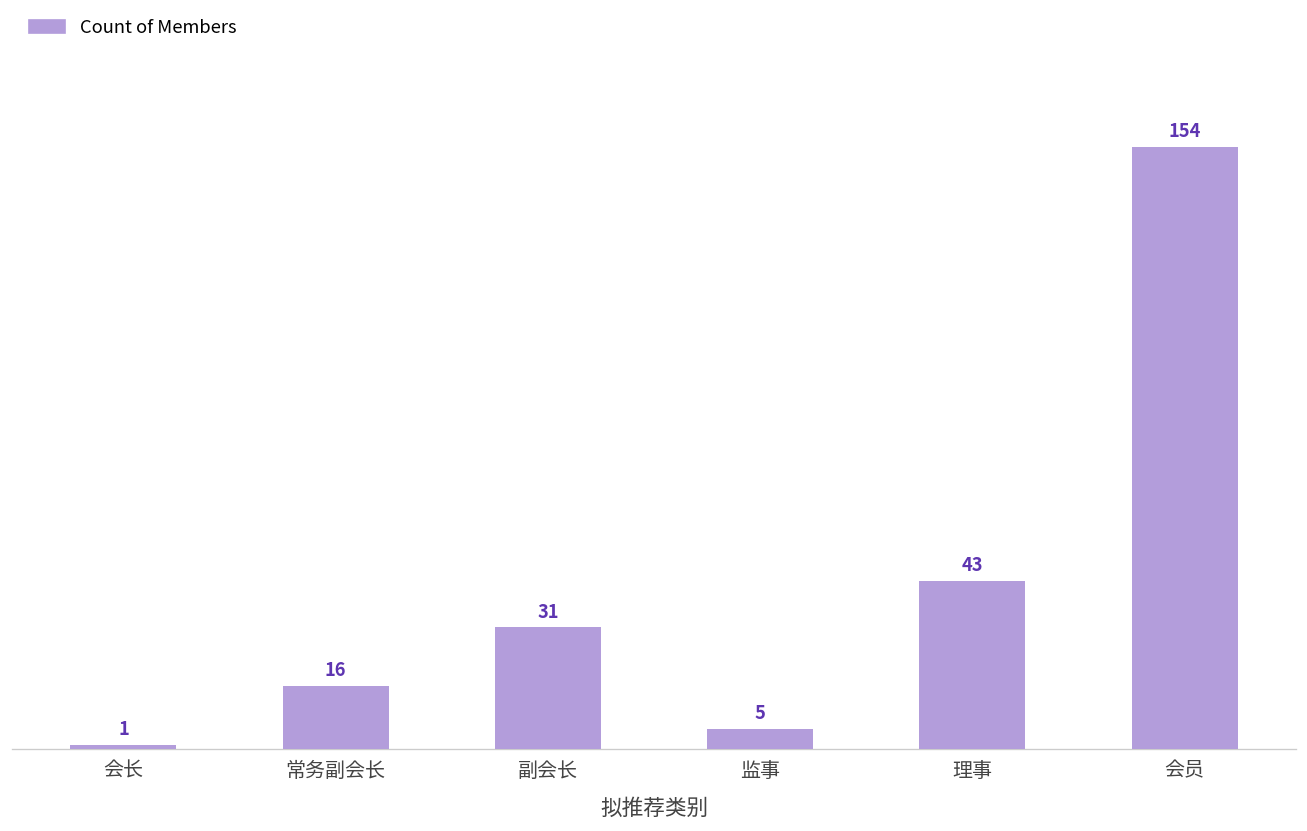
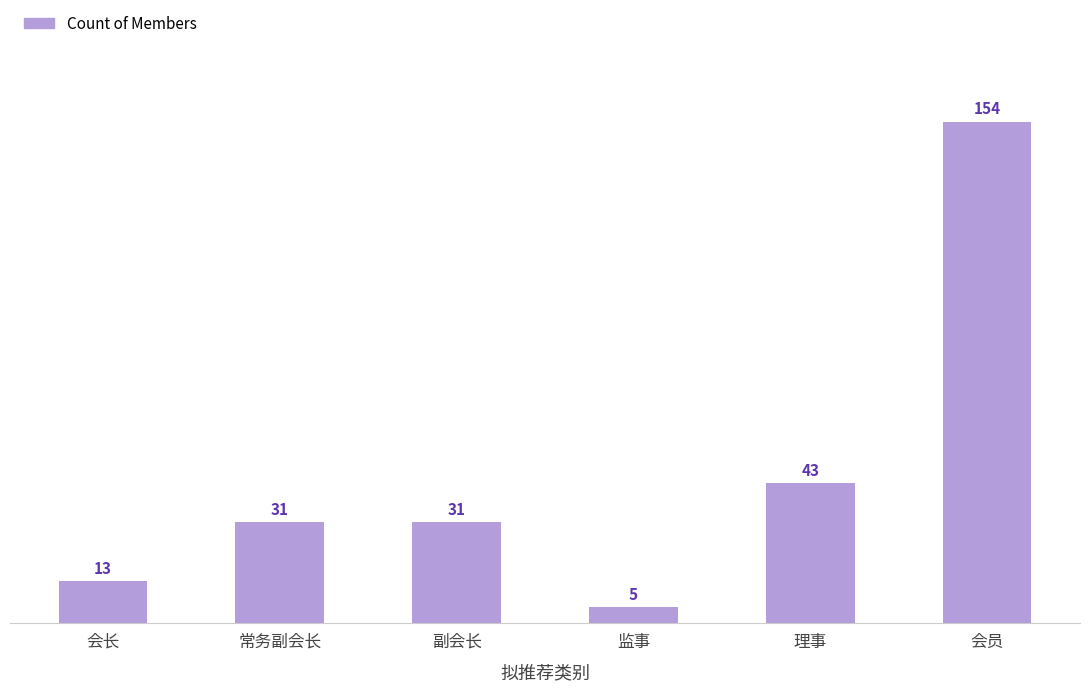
会长: 1 -> 13
常务副会长: 16 -> 31
